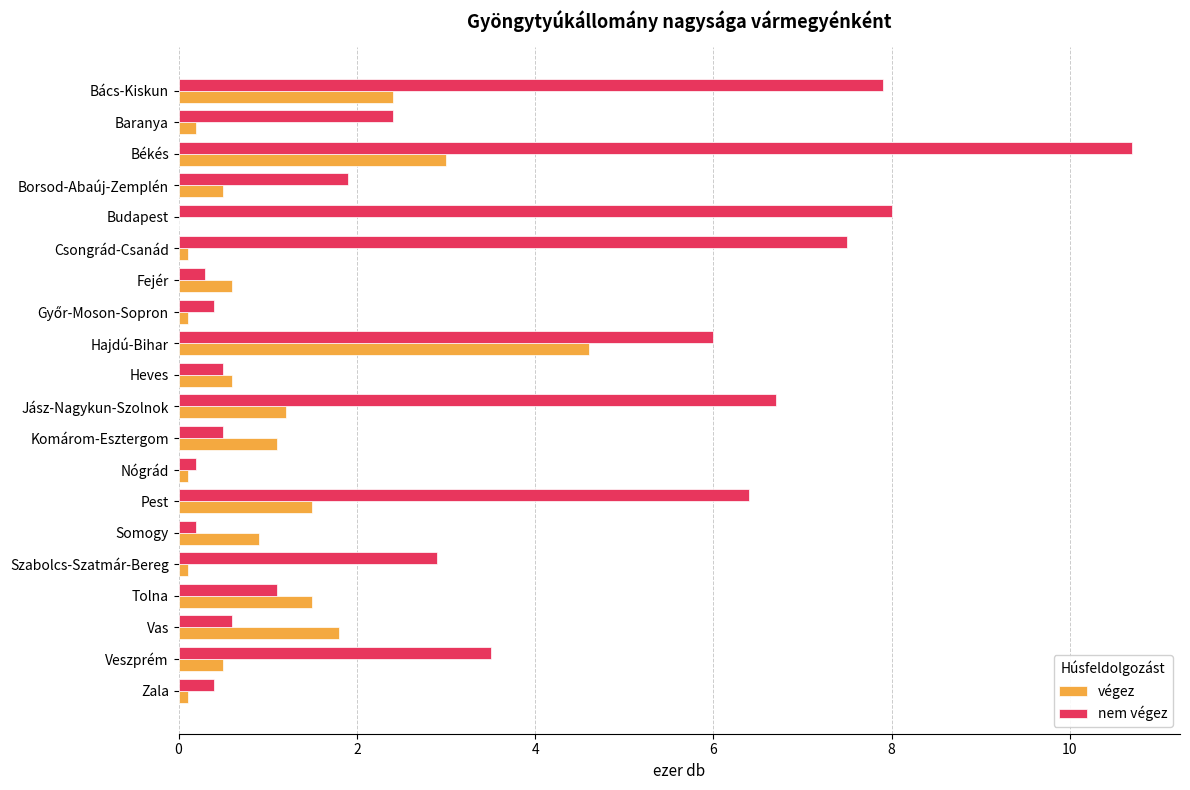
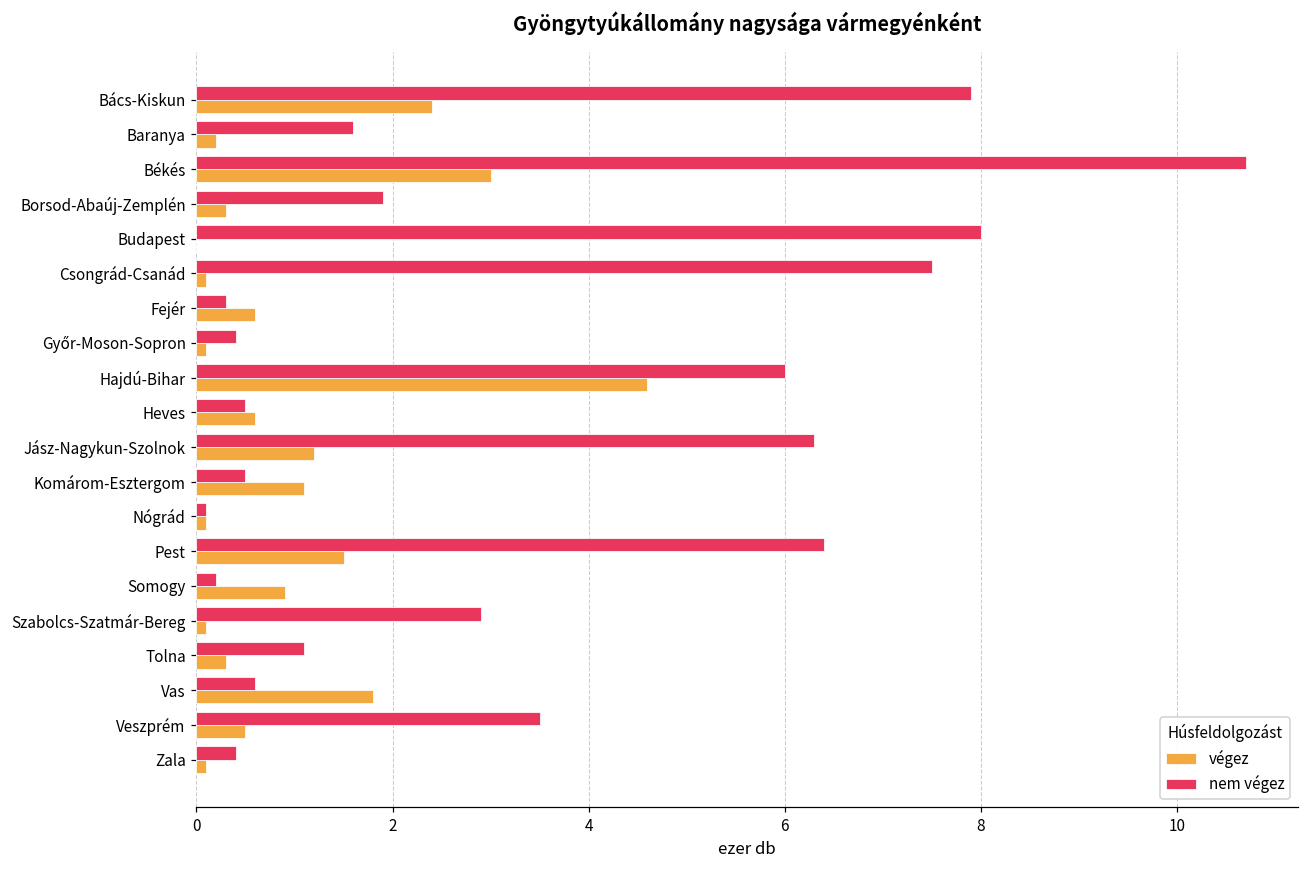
nem végez, Baranya: 2.4 -> 1.6
végez, Borsod-Abaúj-Zemplén: 0.5 -> 0.3
nem végez, Jász-Nagykun-Szolnok: 6.7 -> 6.3
nem végez, Nógrád: 0.2 -> 0.1
végez, Tolna: 1.5 -> 0.3
